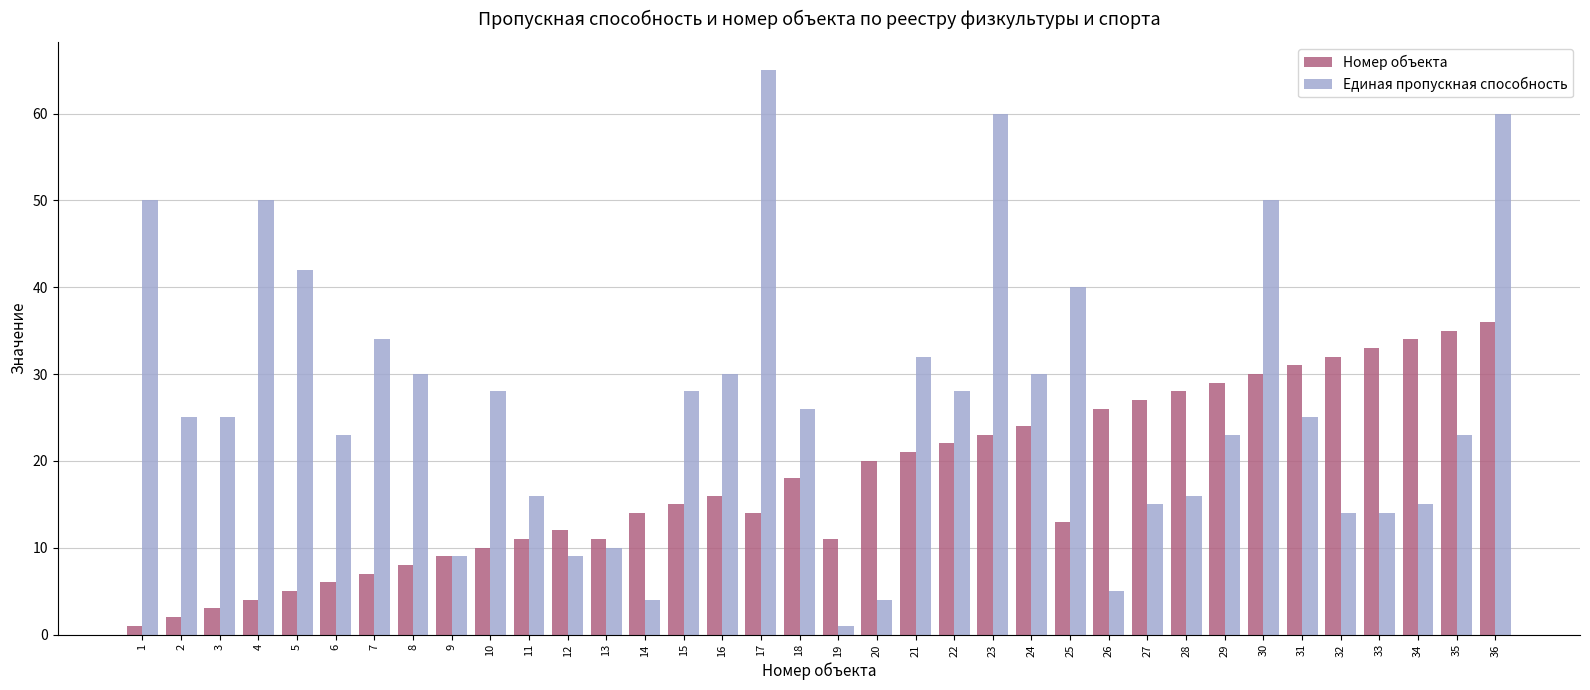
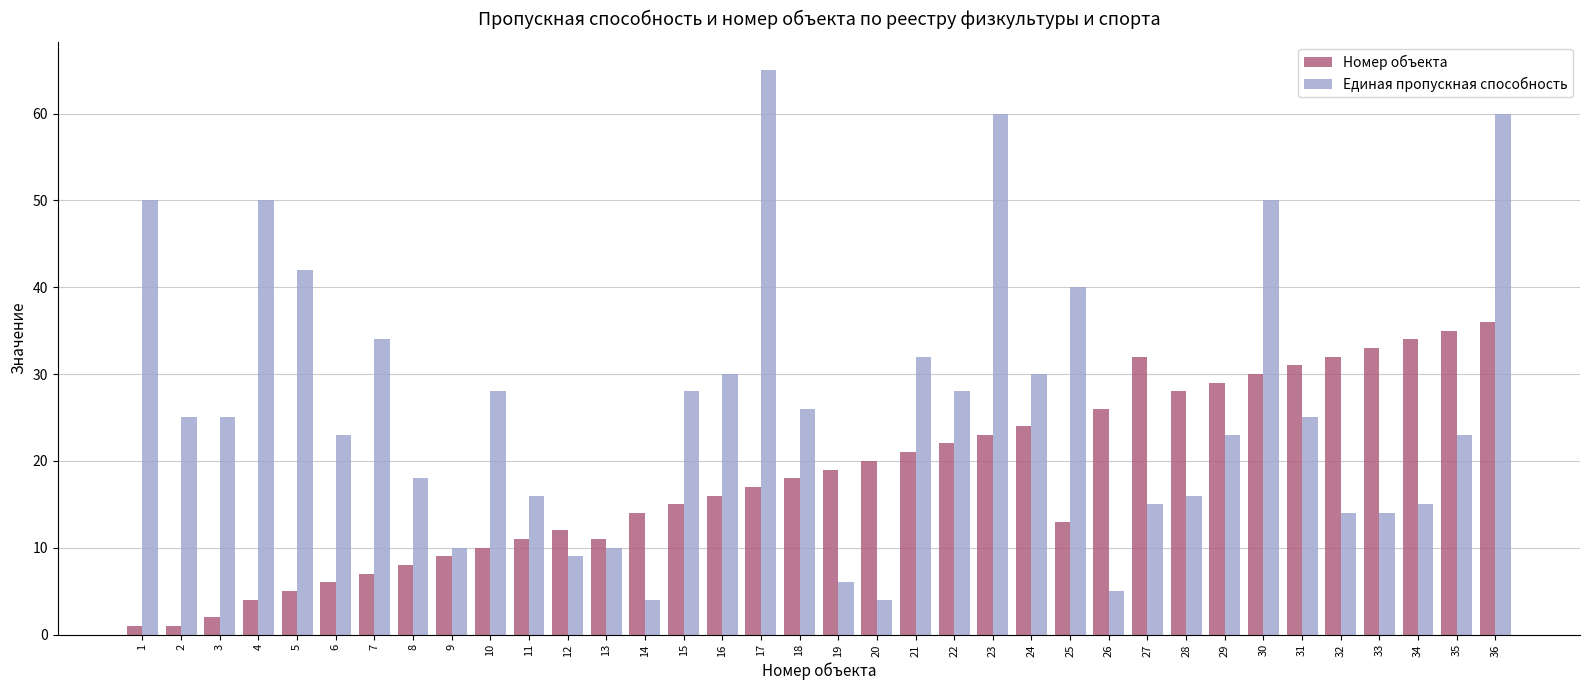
Номер объекта, 2: 2 -> 1
Номер объекта, 3: 3 -> 2
Единая пропускная способность, 8: 30 -> 18
Единая пропускная способность, 9: 9 -> 10
Номер объекта, 17: 14 -> 17
Номер объекта, 19: 11 -> 19
Единая пропускная способность, 19: 1 -> 6
Номер объекта, 27: 27 -> 32
